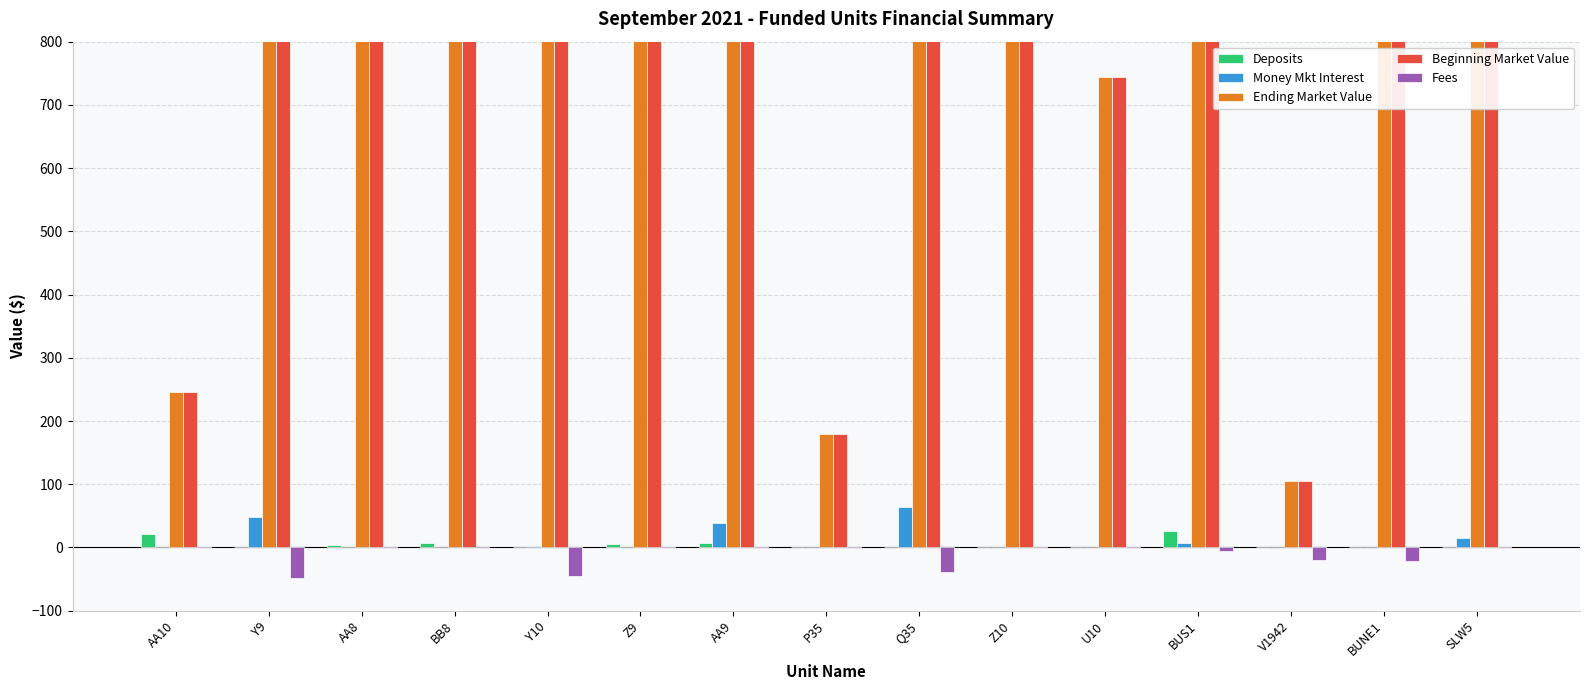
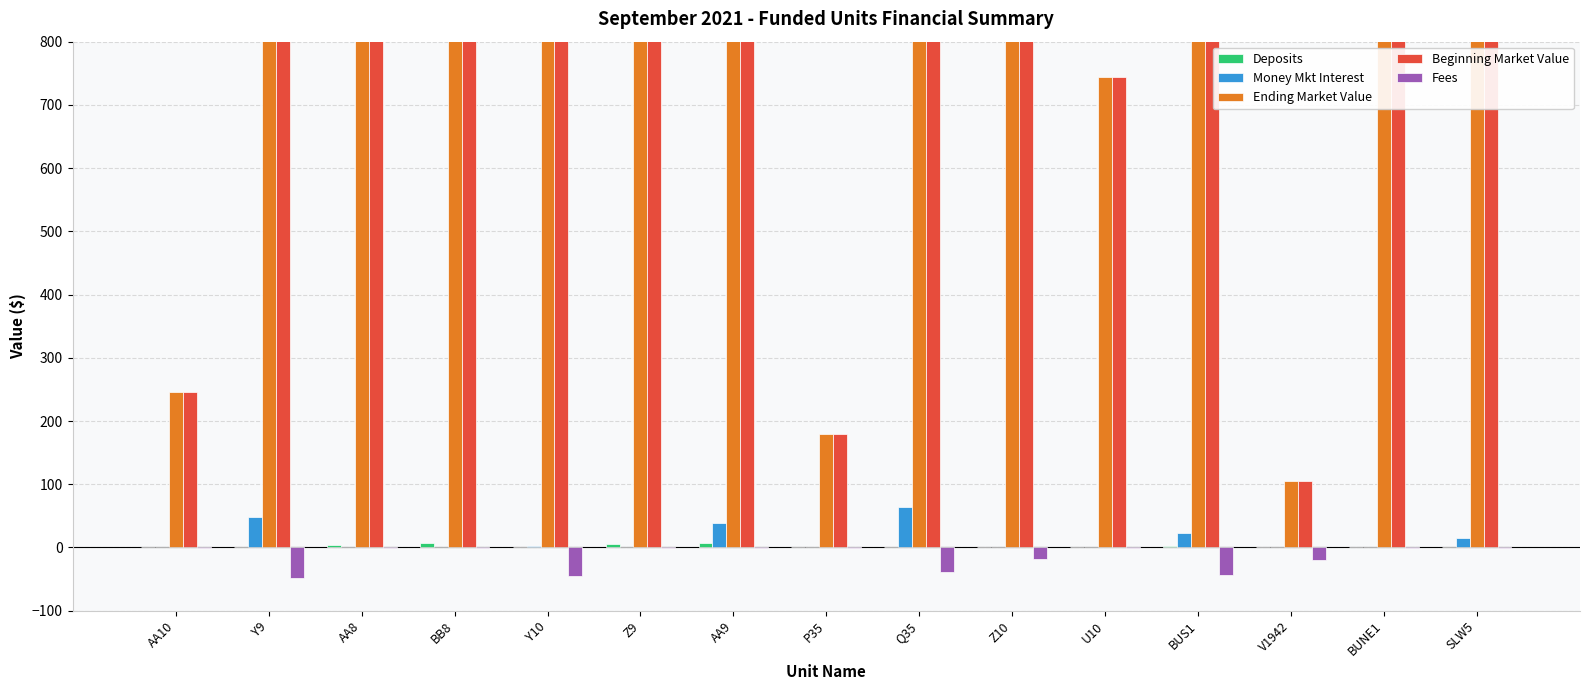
Deposits, AA10: 20 -> 0
Fees, Z10: 0 -> -20
Deposits, BUS1: 30 -> 0
Money Mkt Interest, BUS1: 10 -> 20
Fees, BUS1: -10 -> -40
Fees, BUNE1: -20 -> 0
